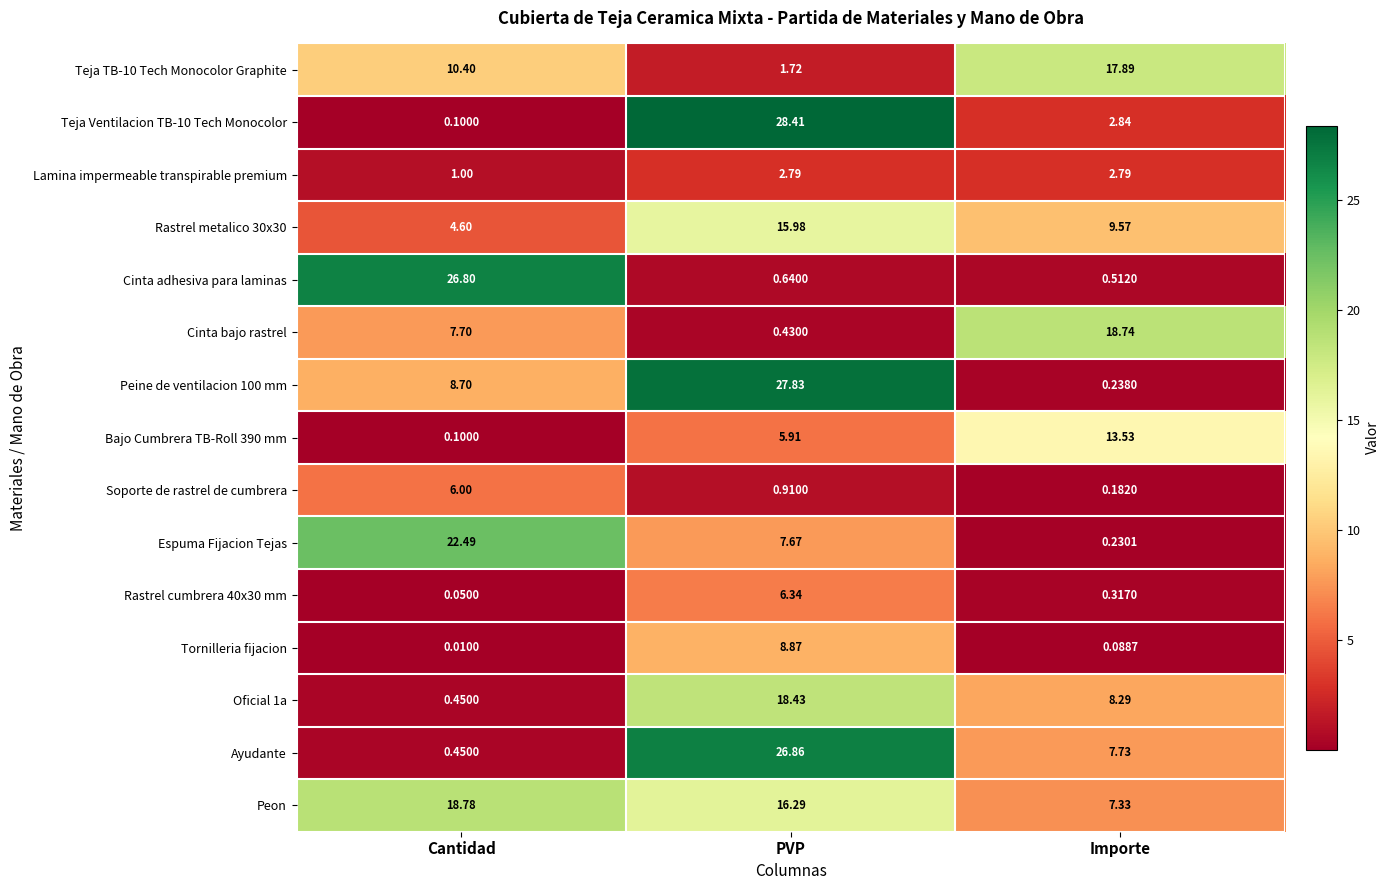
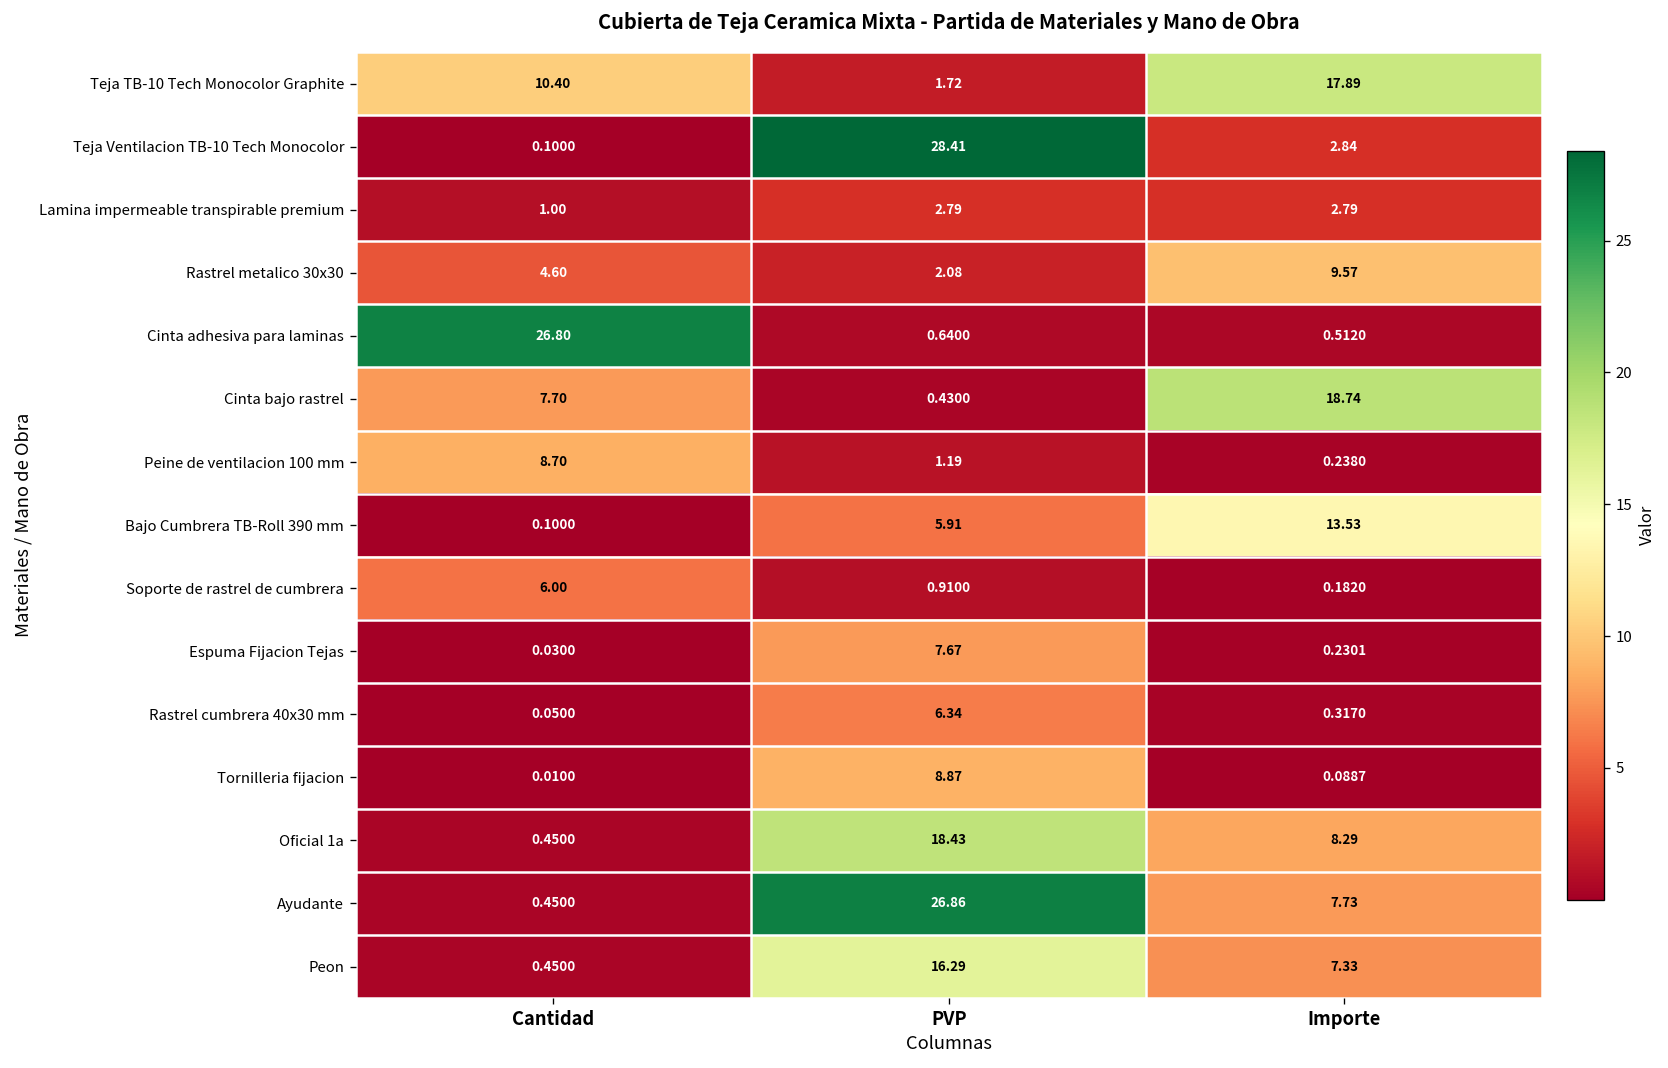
Rastrel metalico 30x30, PVP: 15.98 -> 2.08
Peine de ventilacion 100 mm, PVP: 27.83 -> 1.19
Espuma Fijacion Tejas, Cantidad: 22.49 -> 0.0300
Peon, Cantidad: 18.78 -> 0.4500
